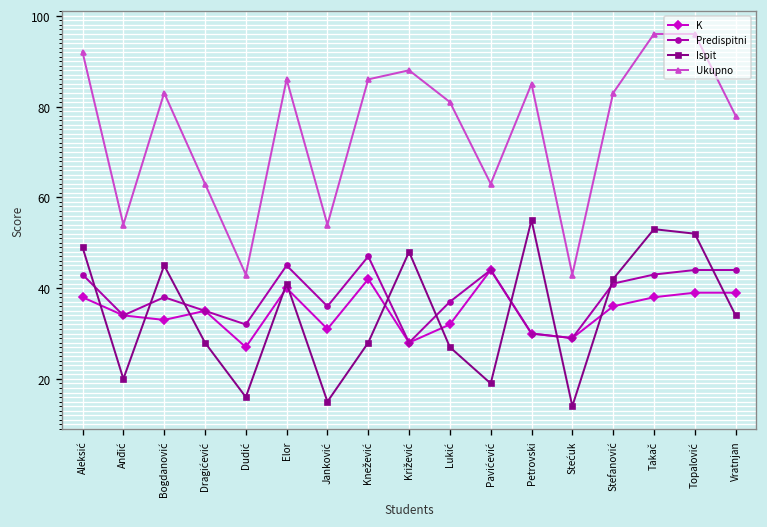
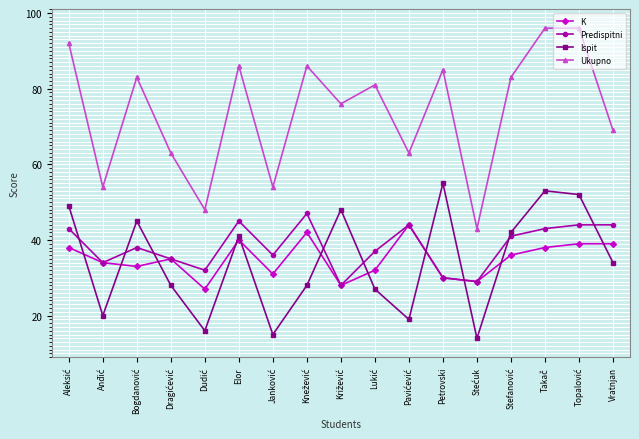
Ukupno, Dudić: 43 -> 48
Ukupno, Križević: 88 -> 76
Ukupno, Vratnjan: 78 -> 69
